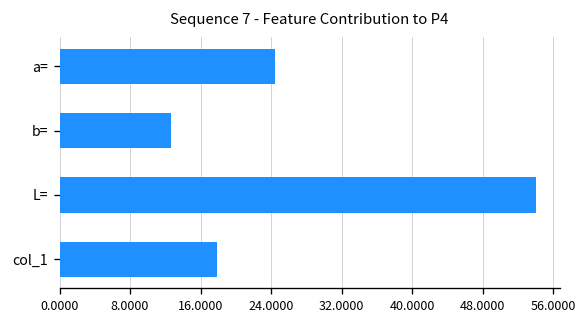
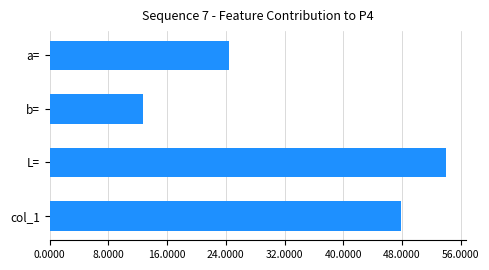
col_1: 18 -> 48
